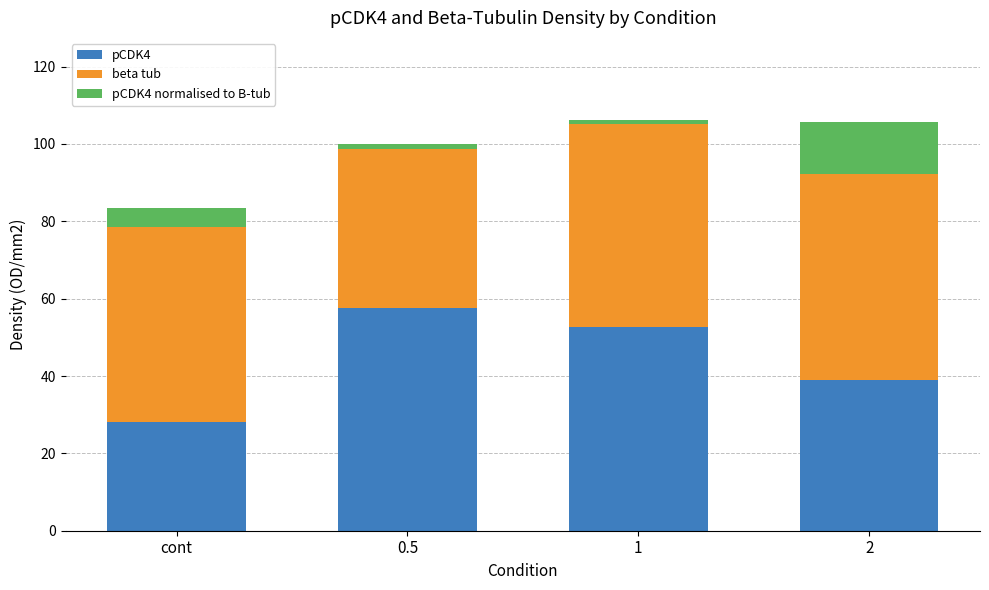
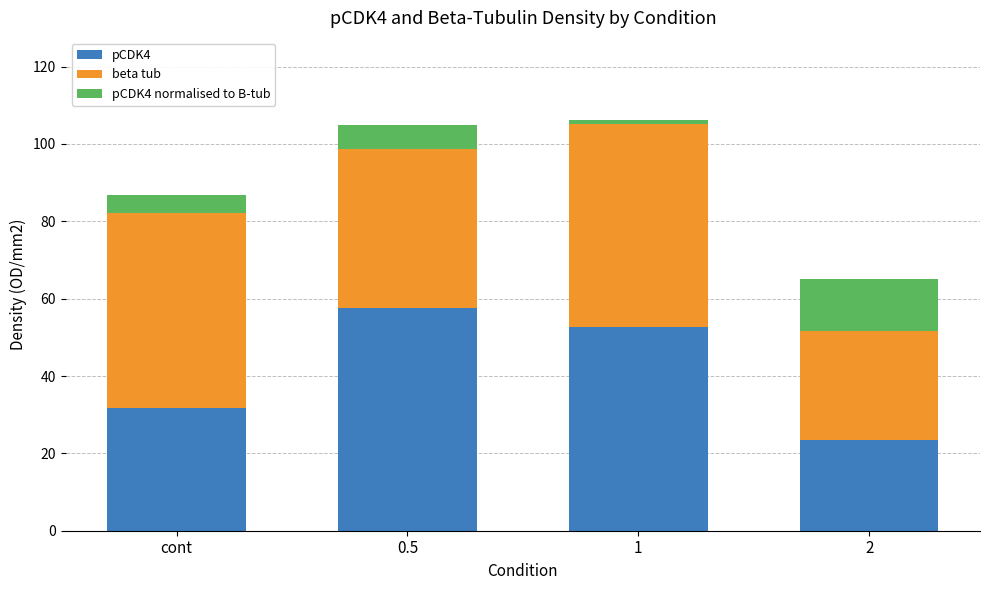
pCDK4, cont: 28 -> 32
pCDK4 normalised to B-tub, 0.5: 1 -> 6
pCDK4, 2: 39 -> 23
beta tub, 2: 53 -> 28
